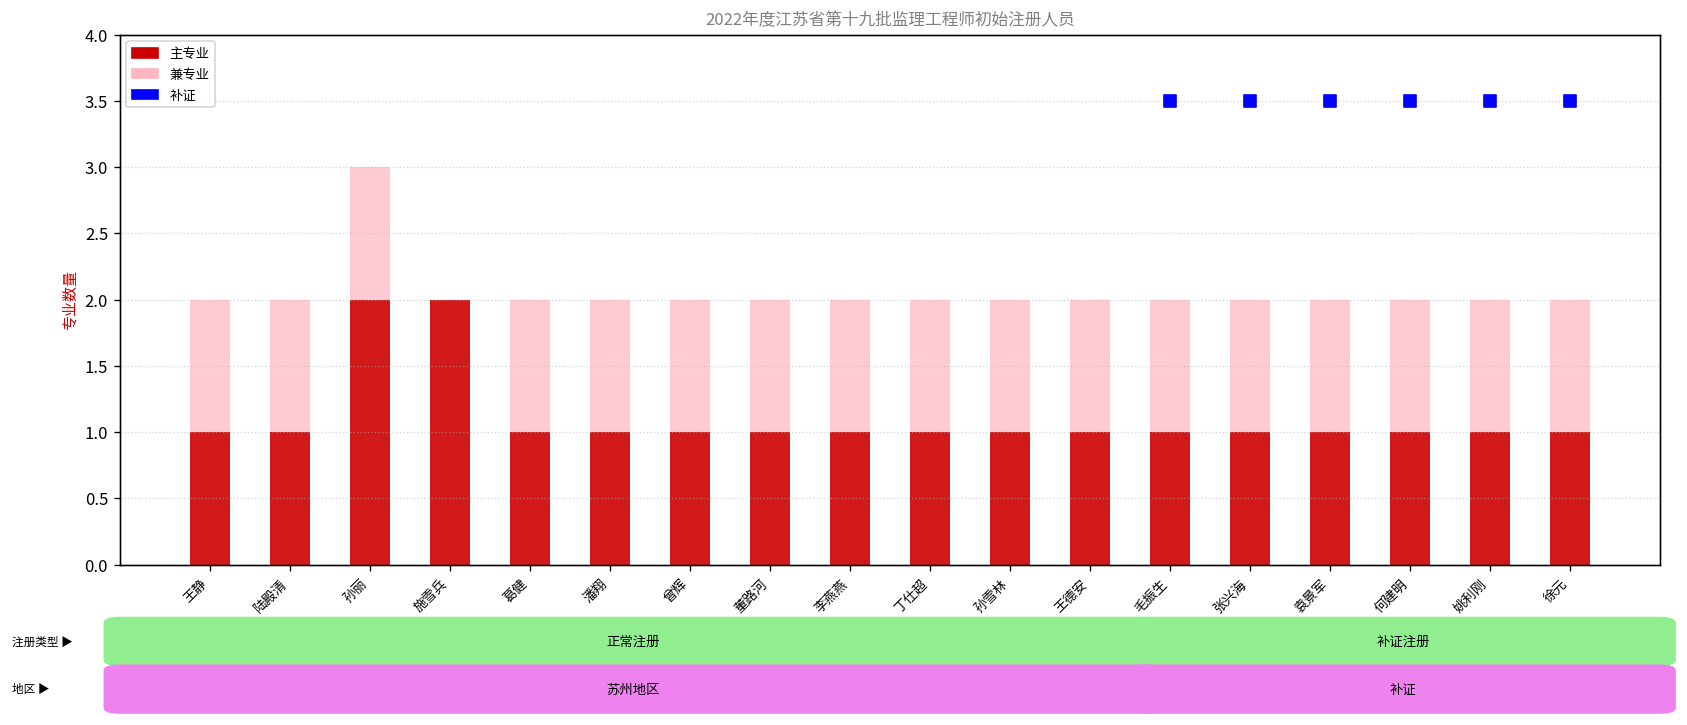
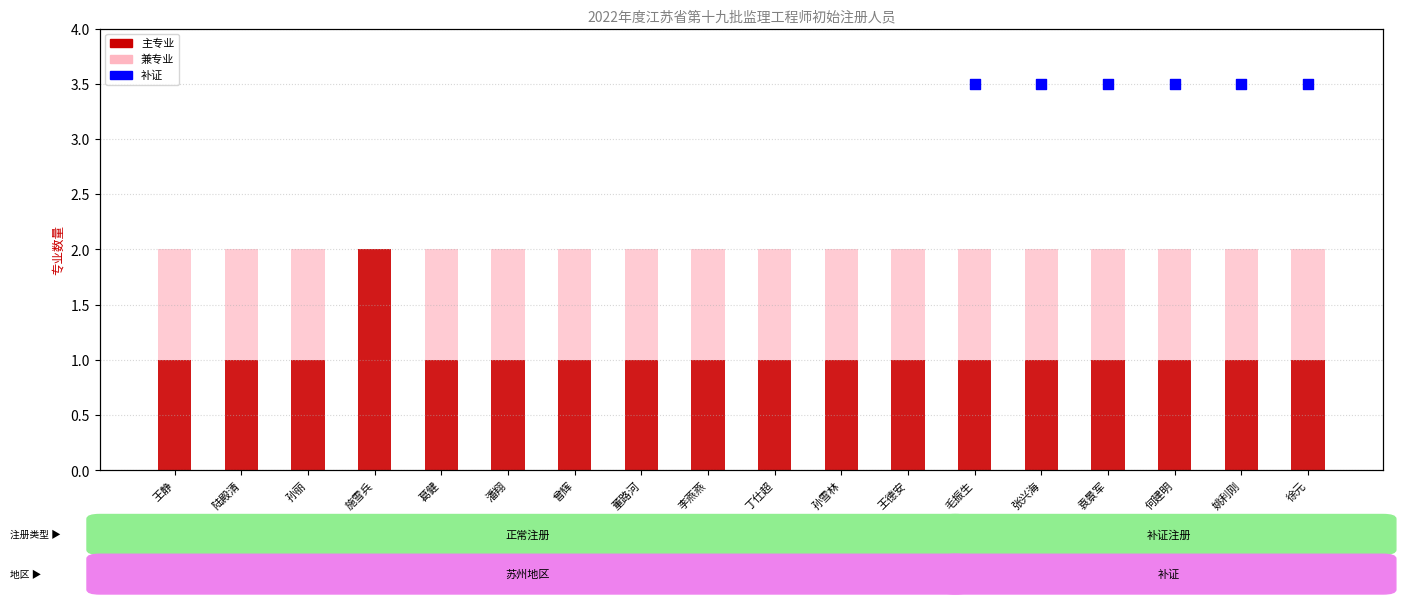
主专业, 孙丽: 2 -> 1
